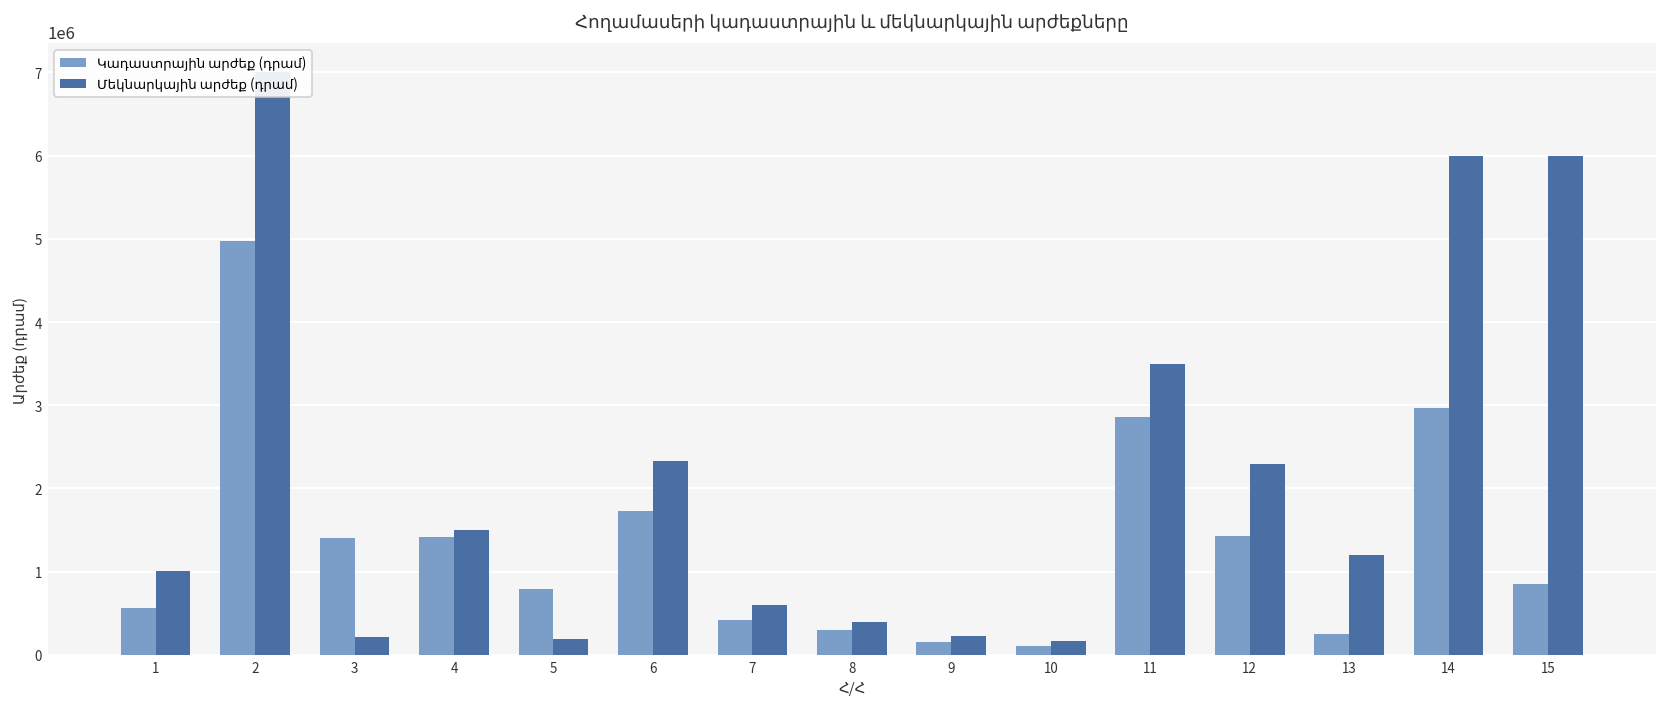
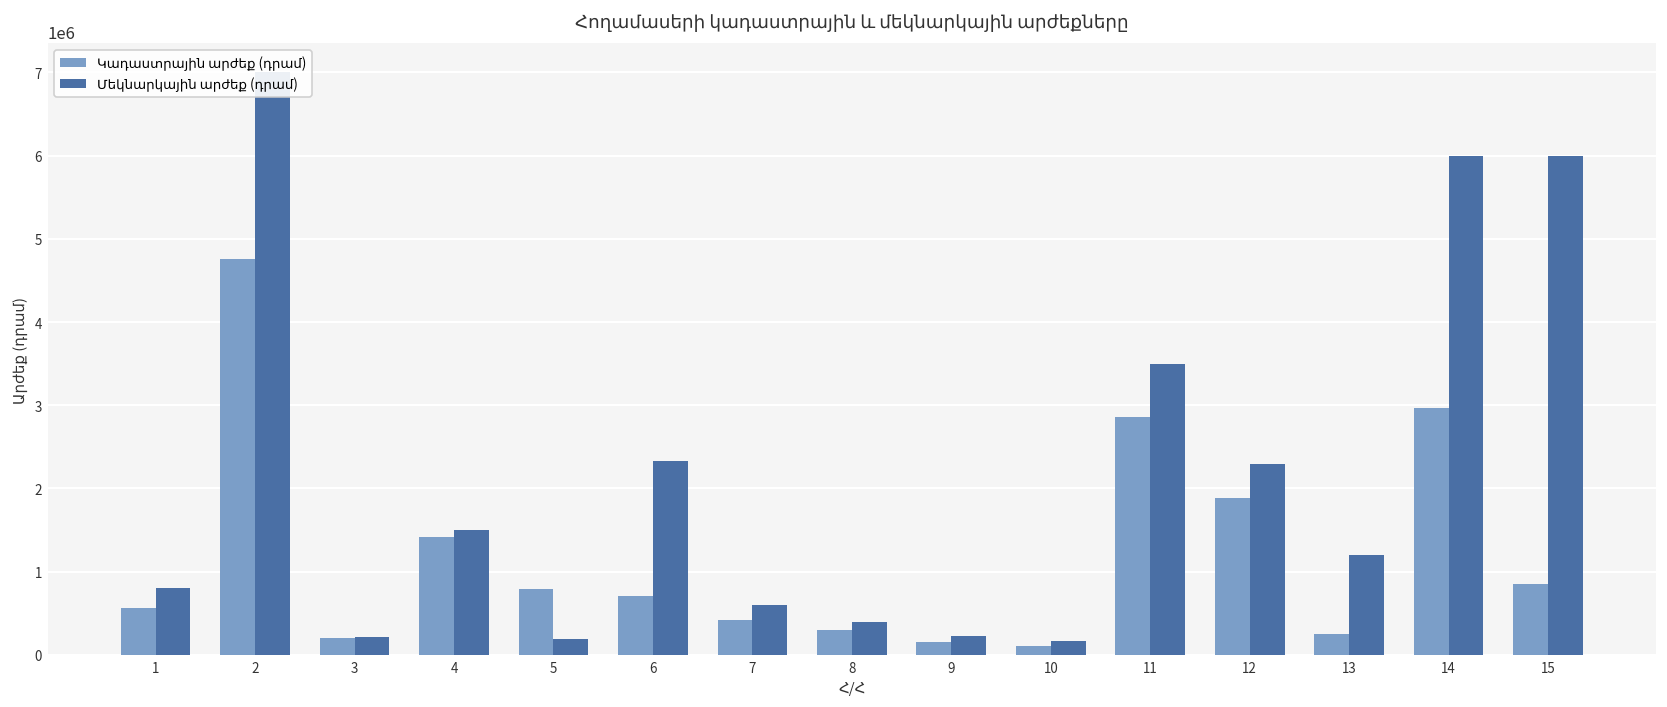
Մեկնարկային արժեք (դրամ), 1: 1000000 -> 800000
Կադաստրային արժեք (դրամ), 2: 5000000 -> 4800000
Կադաստրային արժեք (դրամ), 3: 1400000 -> 200000
Կադաստրային արժեք (դրամ), 6: 1700000 -> 700000
Կադաստրային արժեք (դրամ), 12: 1400000 -> 1900000
